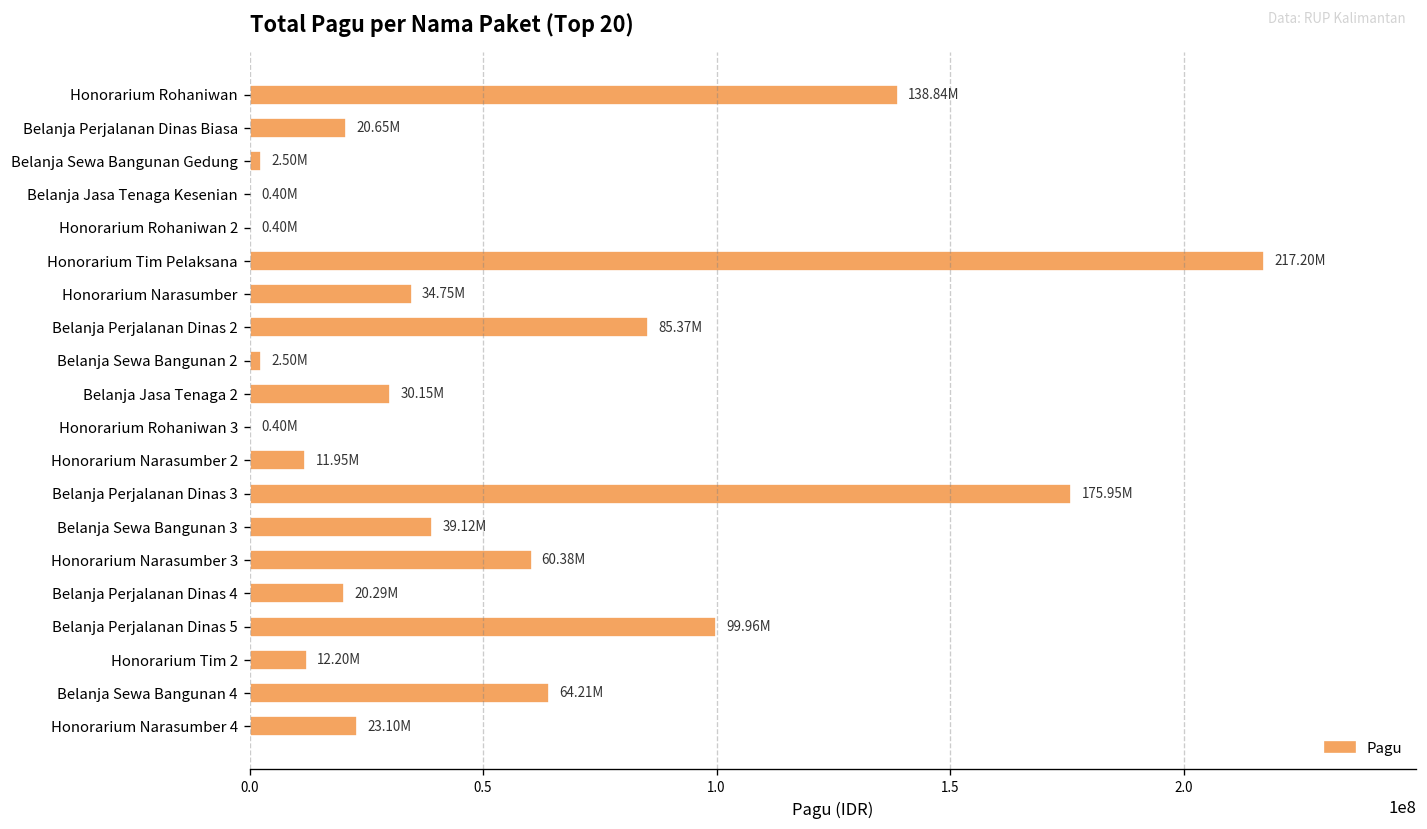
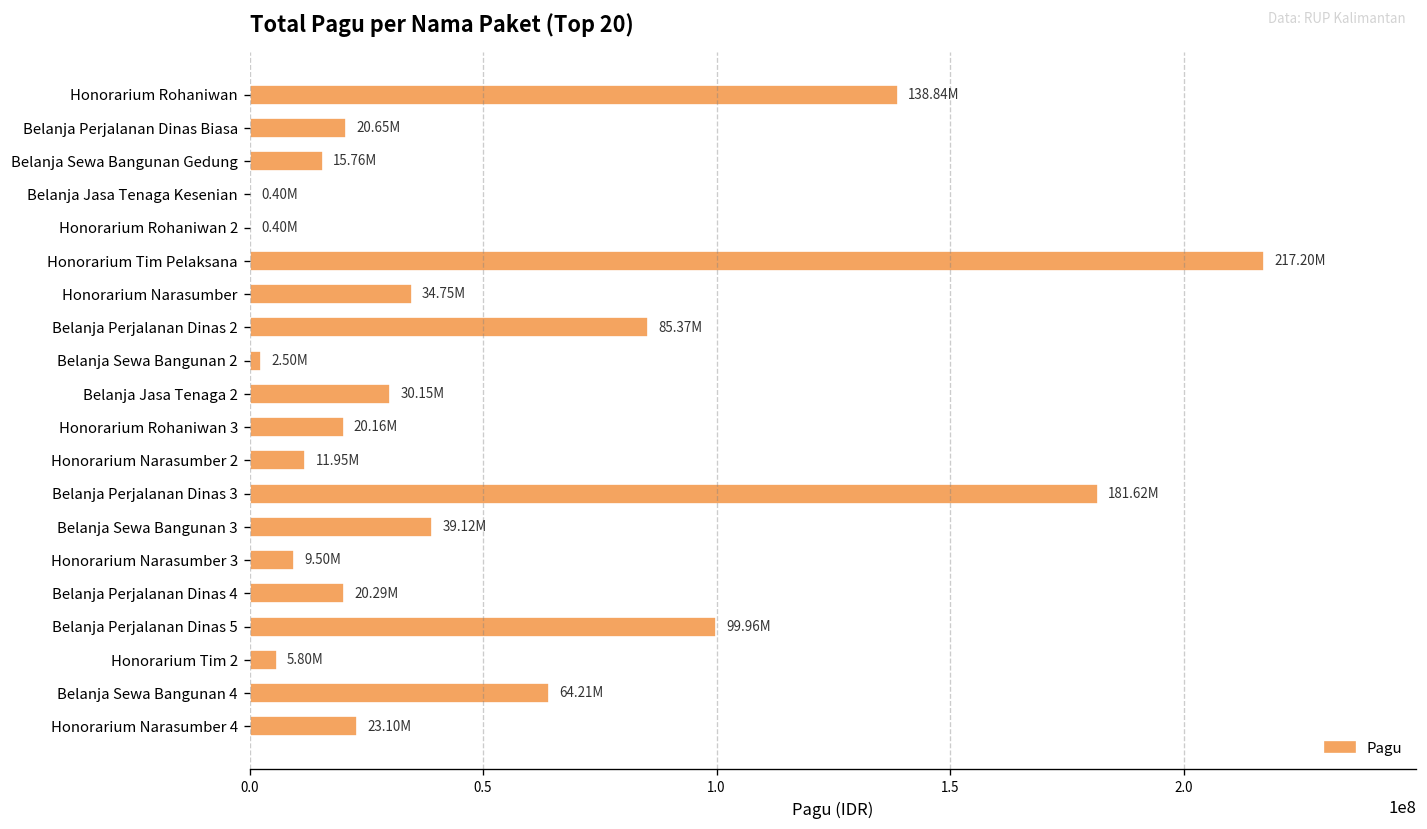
Belanja Sewa Bangunan Gedung: 2.50M -> 15.76M
Honorarium Rohaniwan 3: 0.40M -> 20.16M
Belanja Perjalanan Dinas 3: 175.95M -> 181.62M
Honorarium Narasumber 3: 60.38M -> 9.50M
Honorarium Tim 2: 12.20M -> 5.80M
